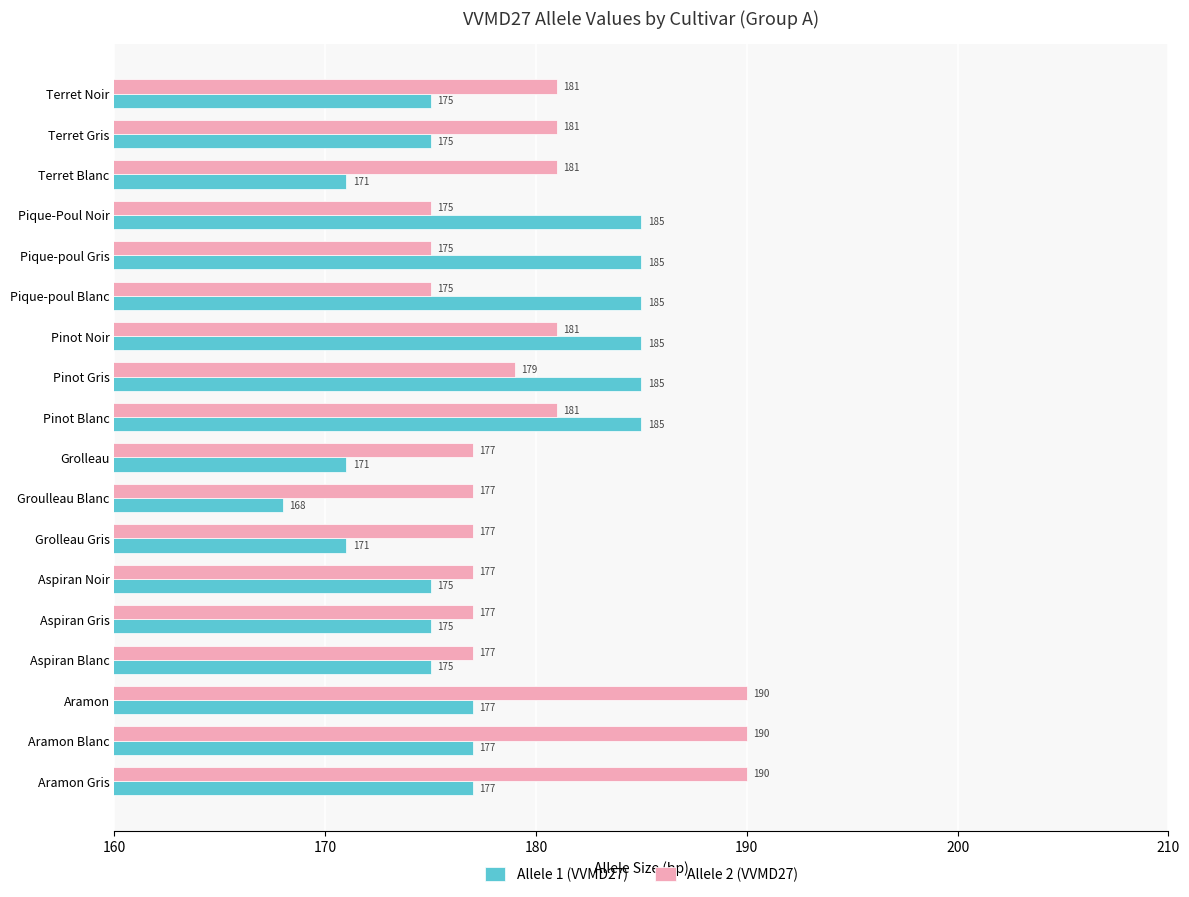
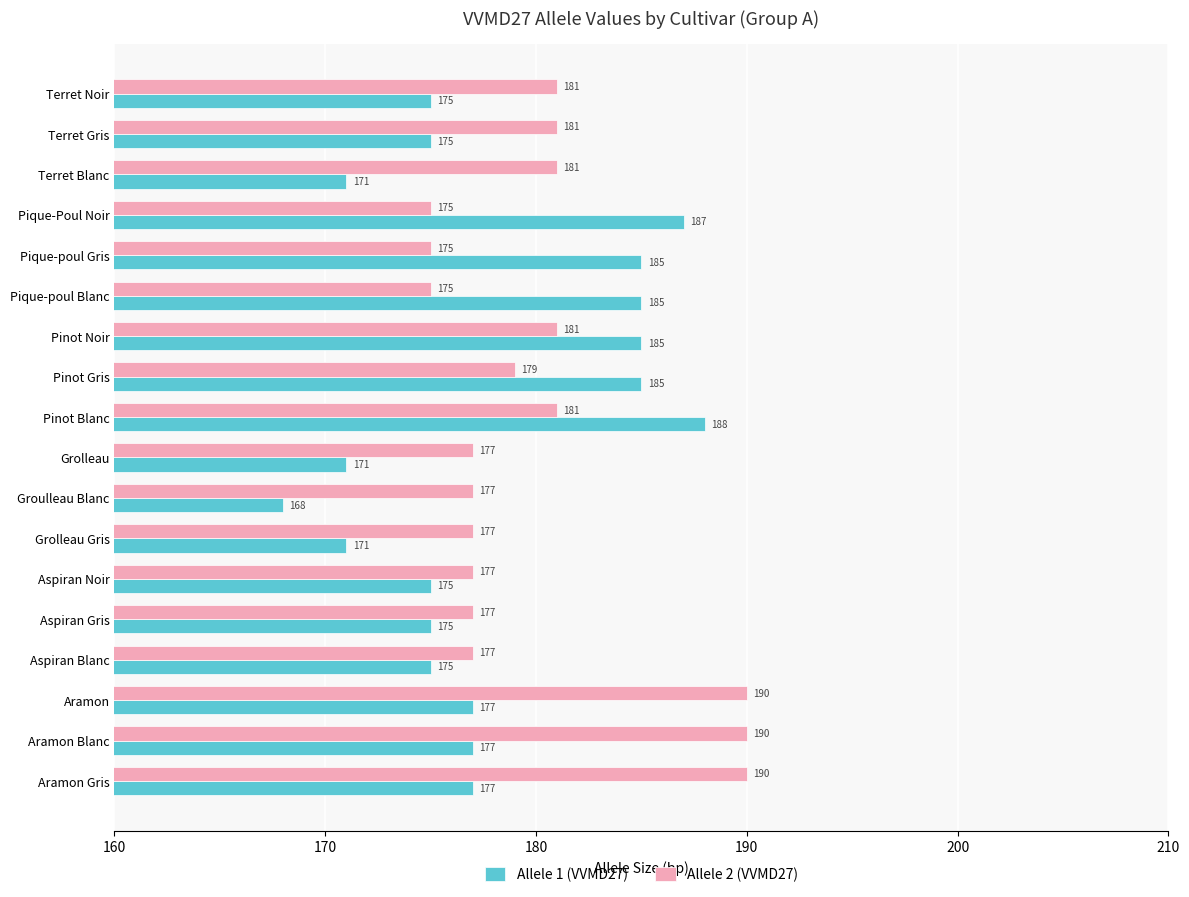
Allele 1 (VVMD27), Pique-Poul Noir: 185 -> 187
Allele 1 (VVMD27), Pinot Blanc: 185 -> 188
